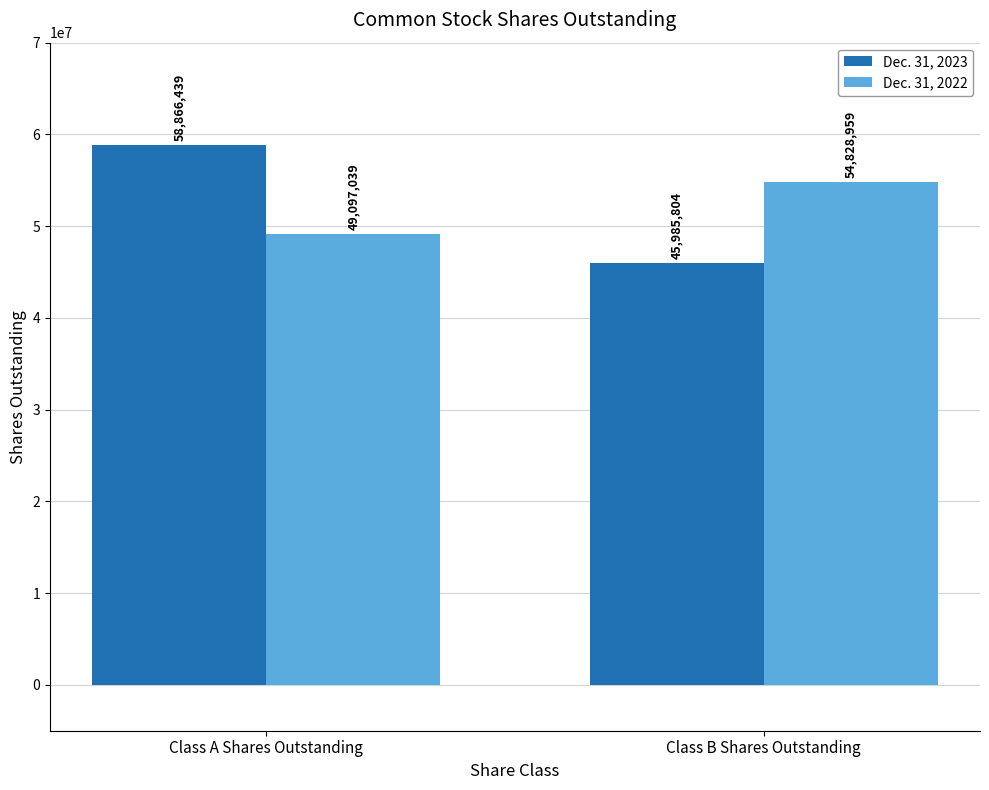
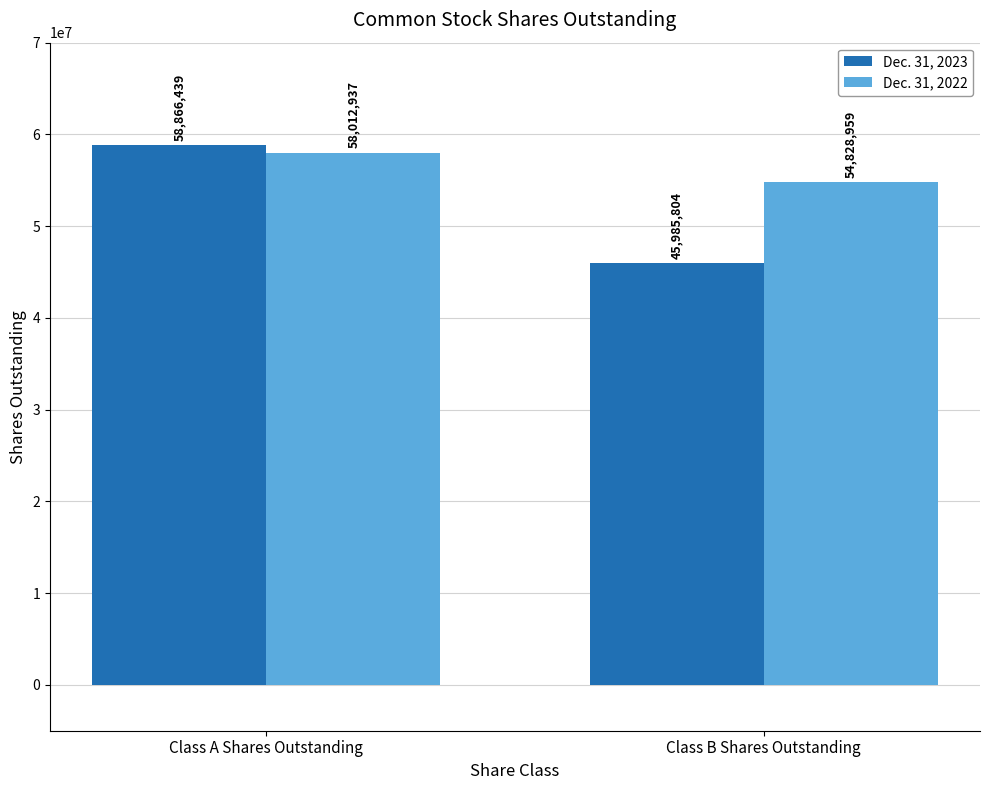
Dec. 31, 2022, Class A Shares Outstanding: 49,097,039 -> 58,012,937
